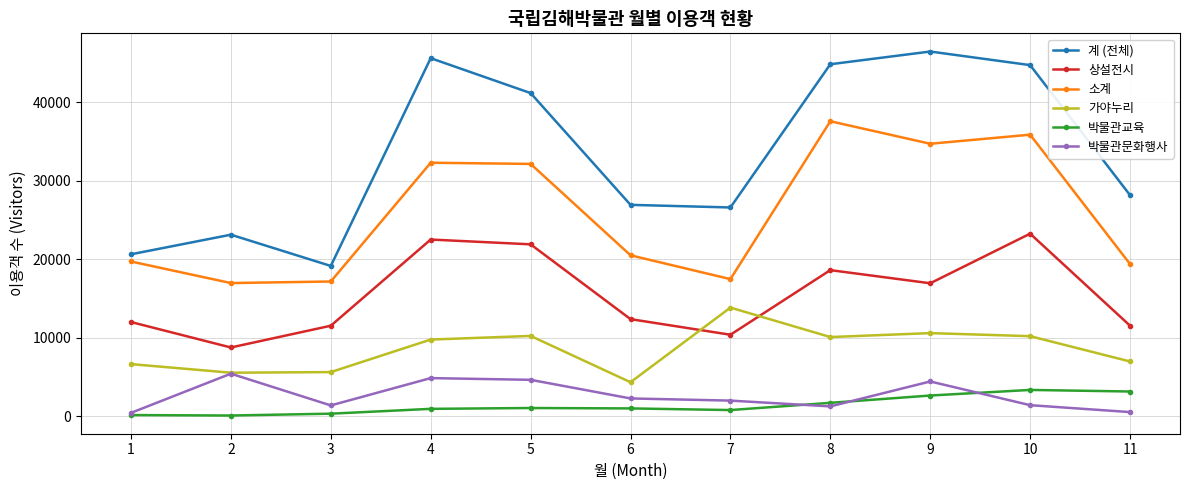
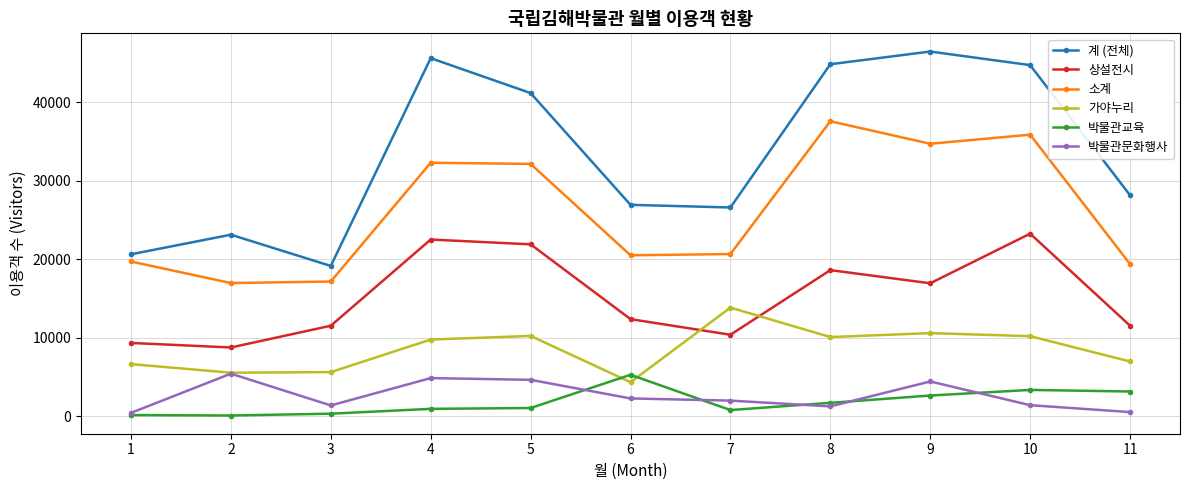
상설전시, 1: 12000 -> 9000
박물관교육, 6: 1000 -> 5000
소계, 7: 17000 -> 21000
